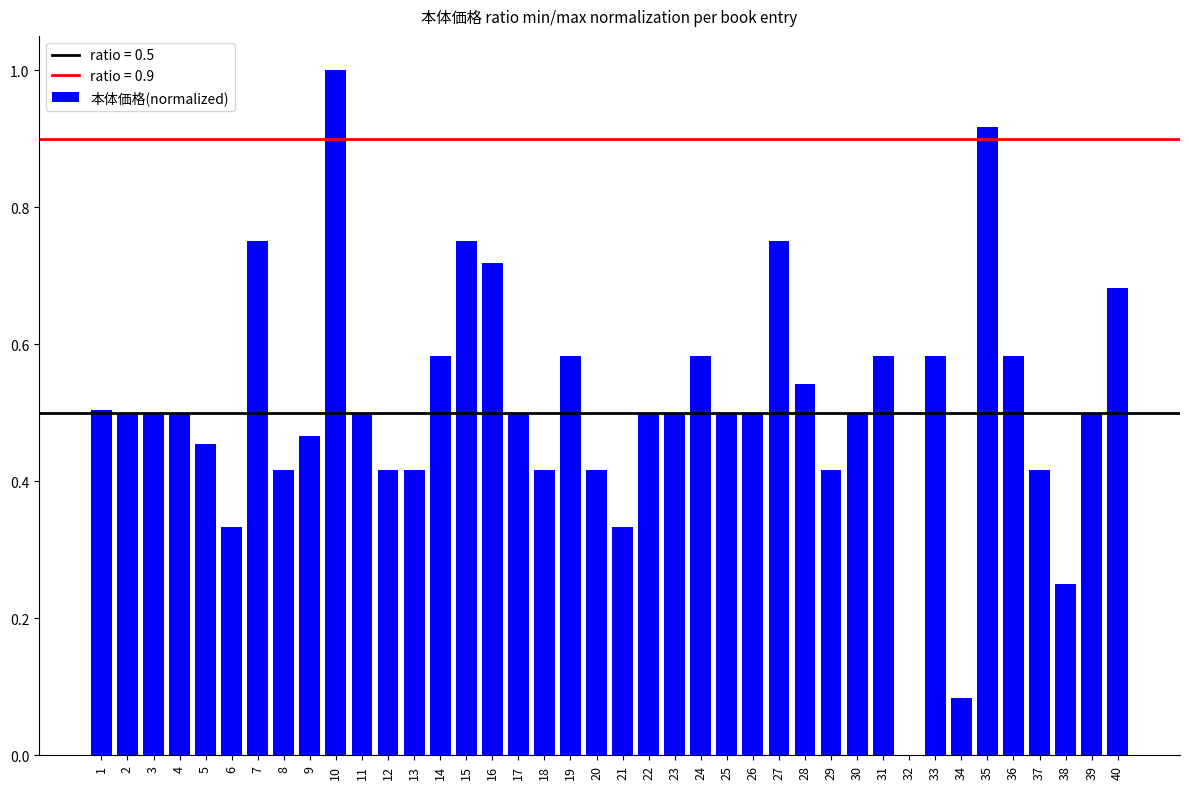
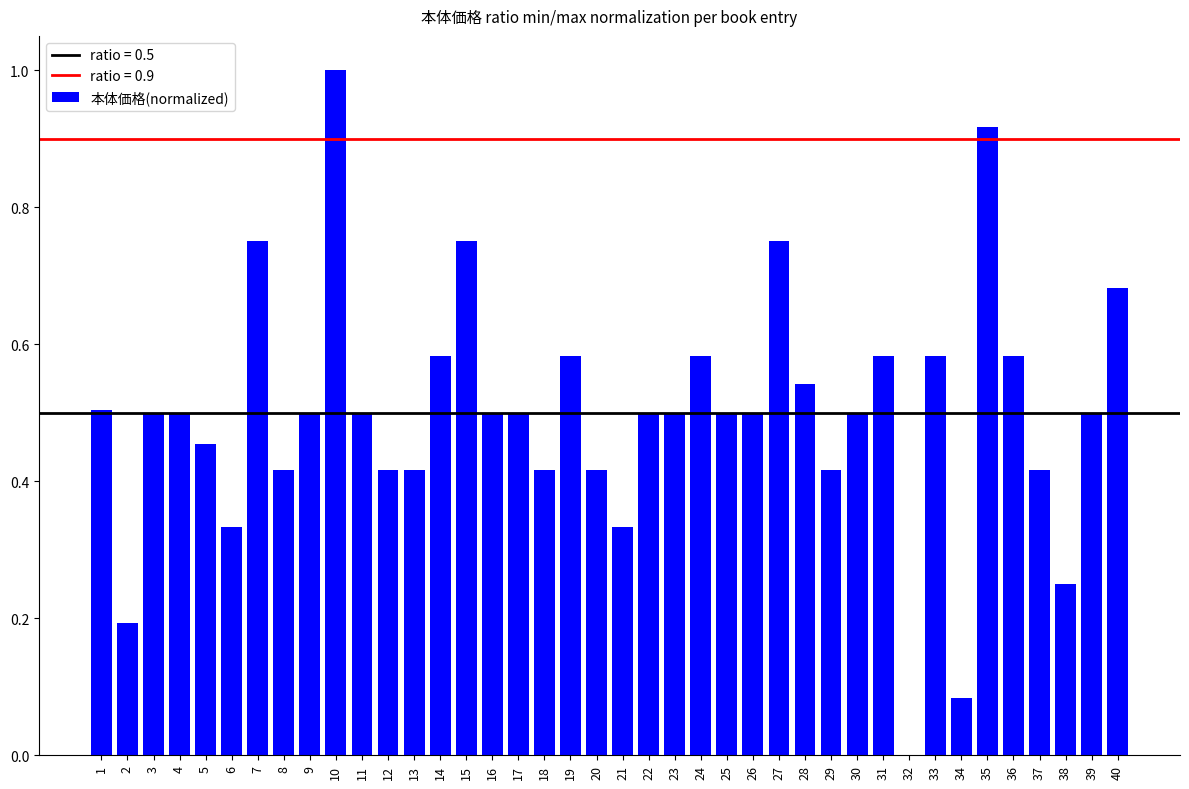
2: 0.50 -> 0.19
9: 0.47 -> 0.50
16: 0.72 -> 0.50
